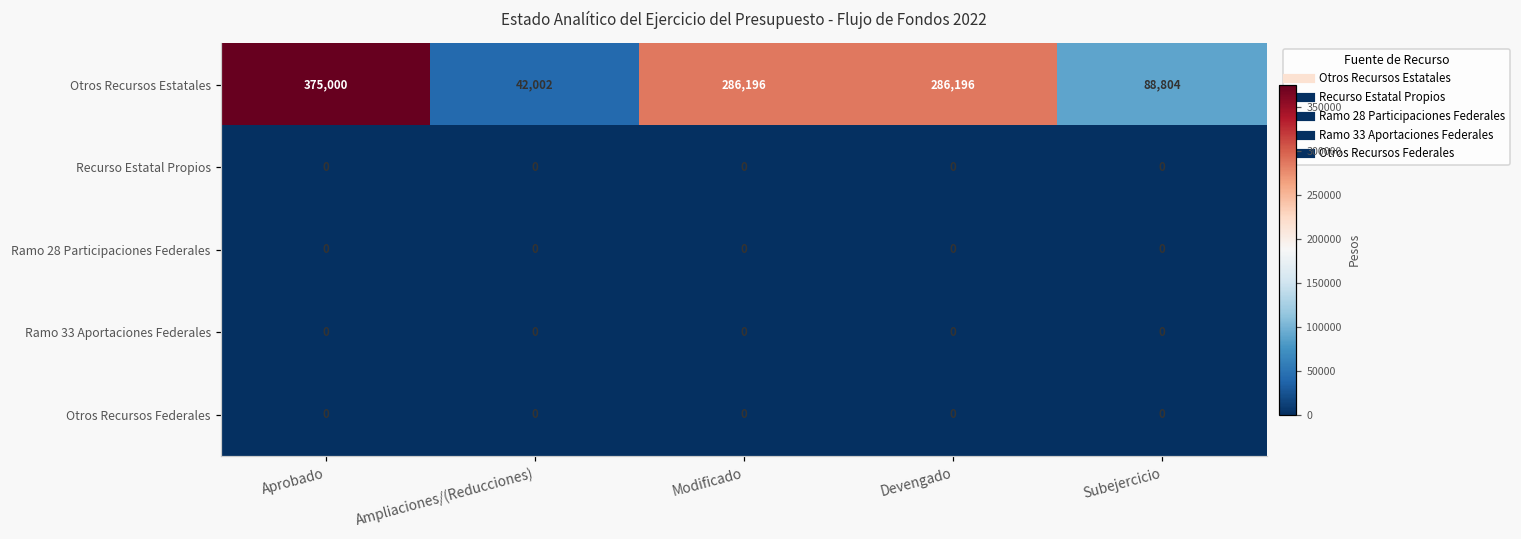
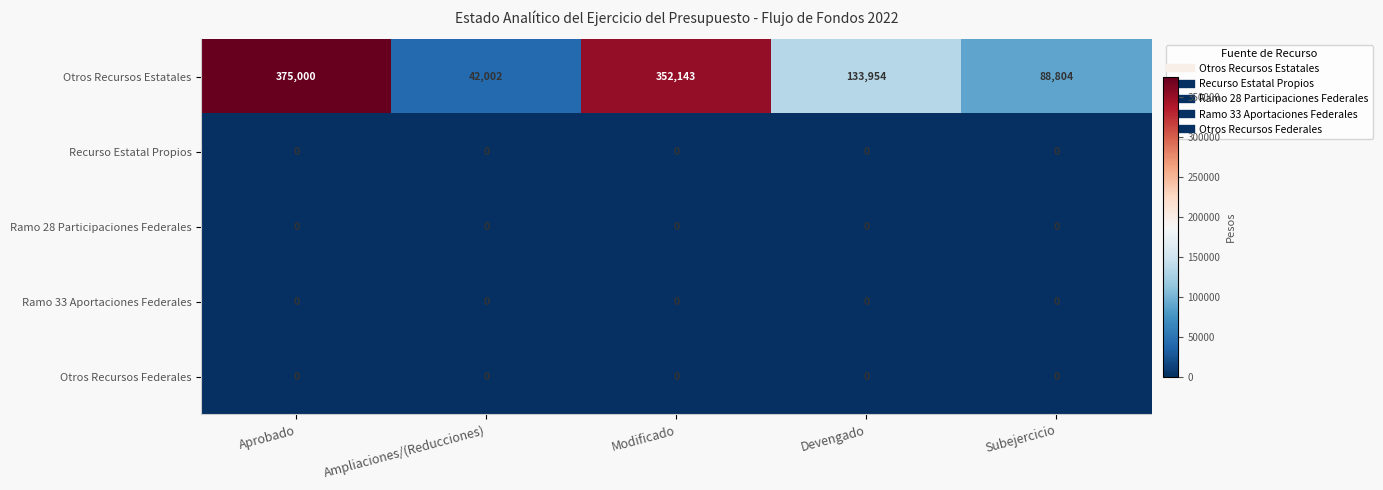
Otros Recursos Estatales, Modificado: 286,196 -> 352,143
Otros Recursos Estatales, Devengado: 286,196 -> 133,954
